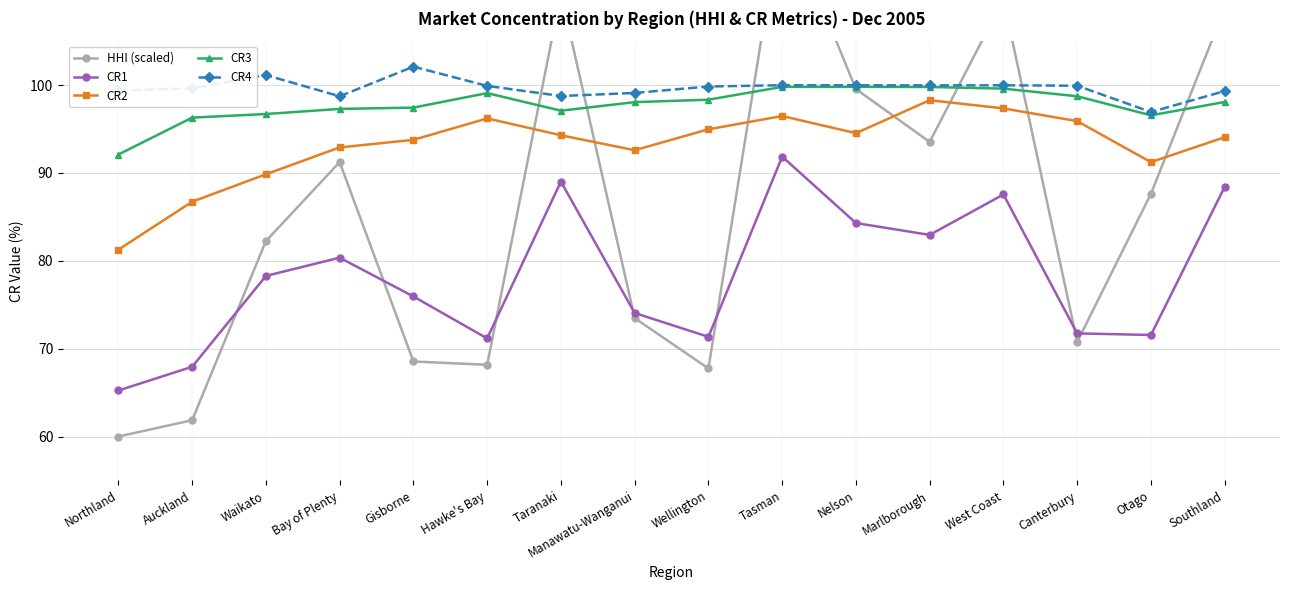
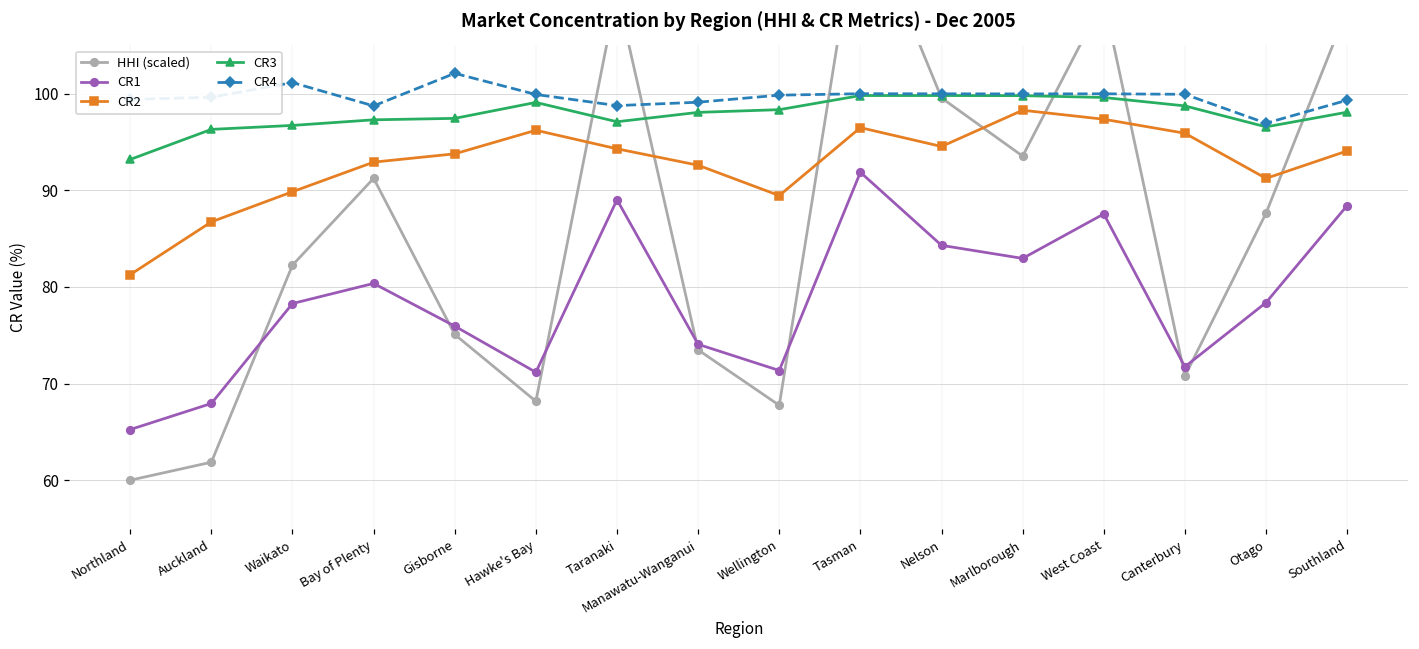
CR3, Northland: 92 -> 93
HHI (scaled), Gisborne: 69 -> 75
CR2, Wellington: 95 -> 89
CR1, Otago: 72 -> 78
